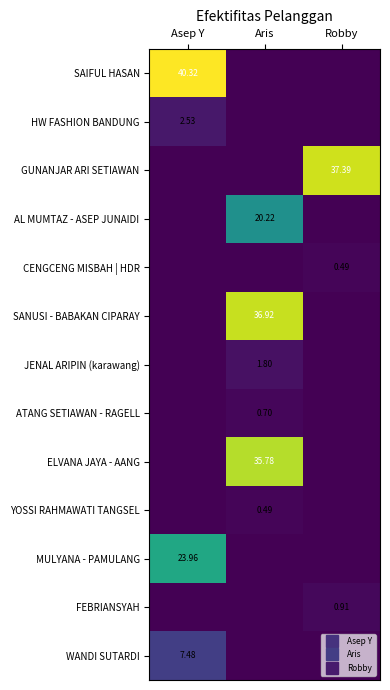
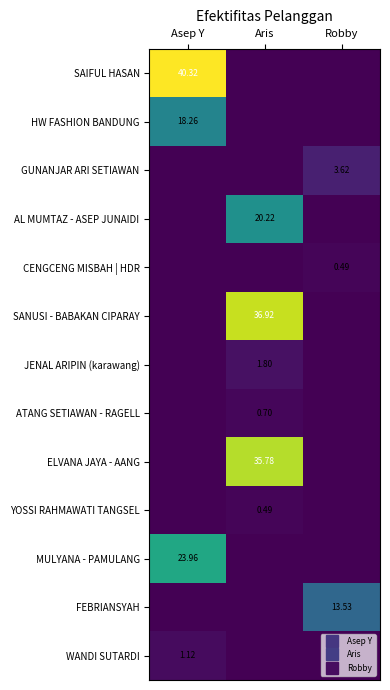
HW FASHION BANDUNG, Asep Y: 2.53 -> 18.26
GUNANJAR ARI SETIAWAN, Robby: 37.39 -> 3.62
FEBRIANSYAH, Robby: 0.91 -> 13.53
WANDI SUTARDI, Asep Y: 7.48 -> 1.12
